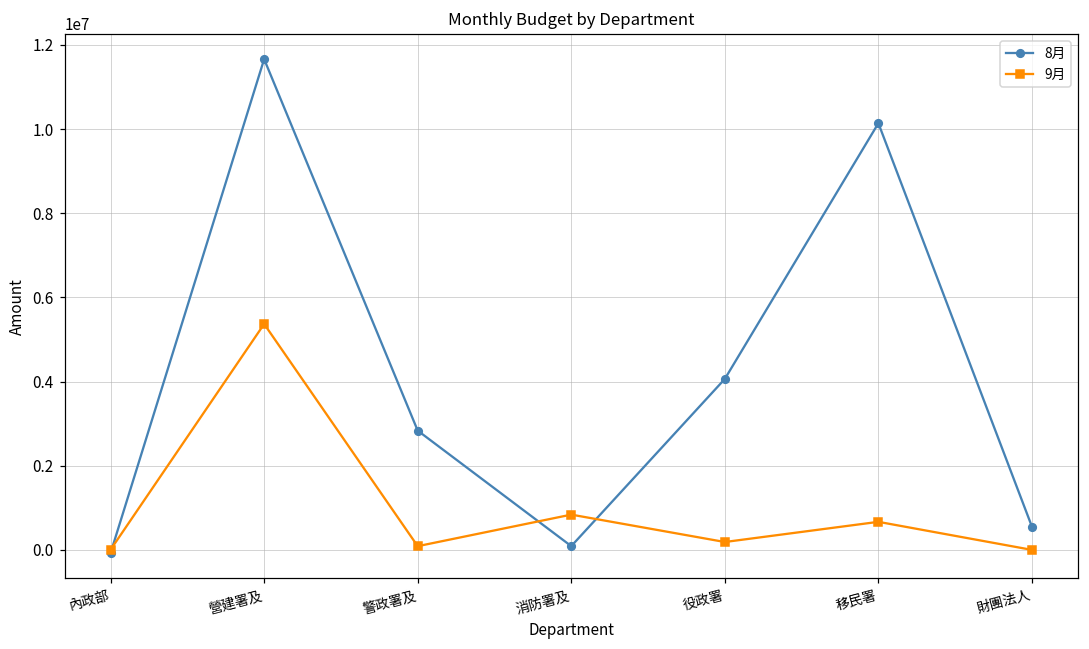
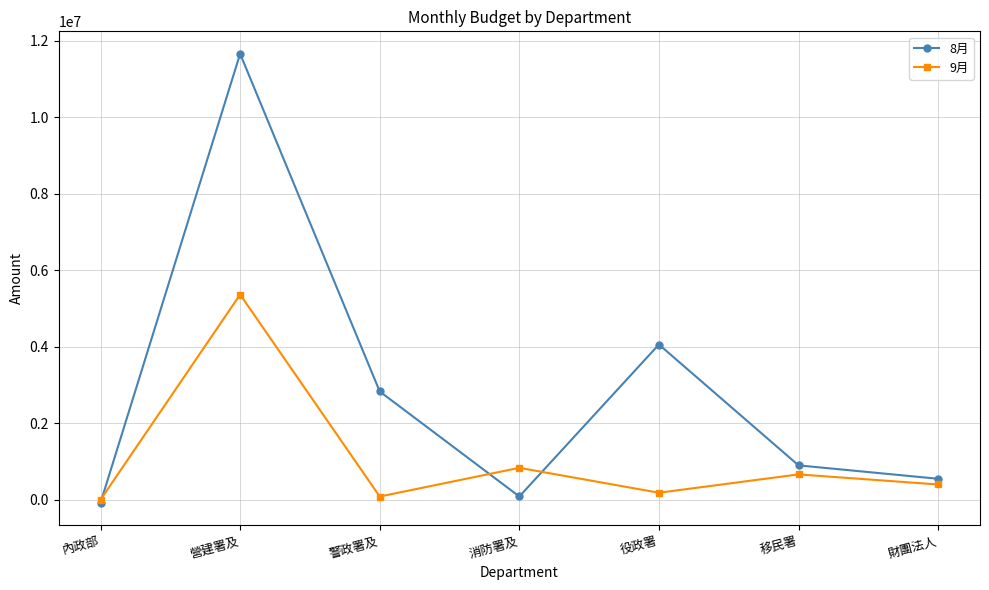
8月, 移民署: 10100000 -> 900000
9月, 財團法人: 0 -> 400000
